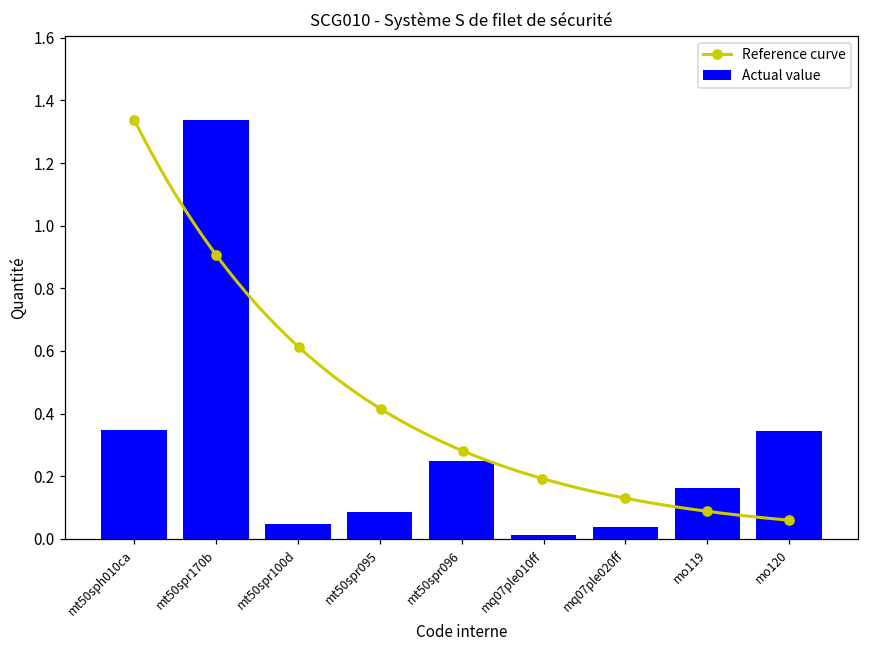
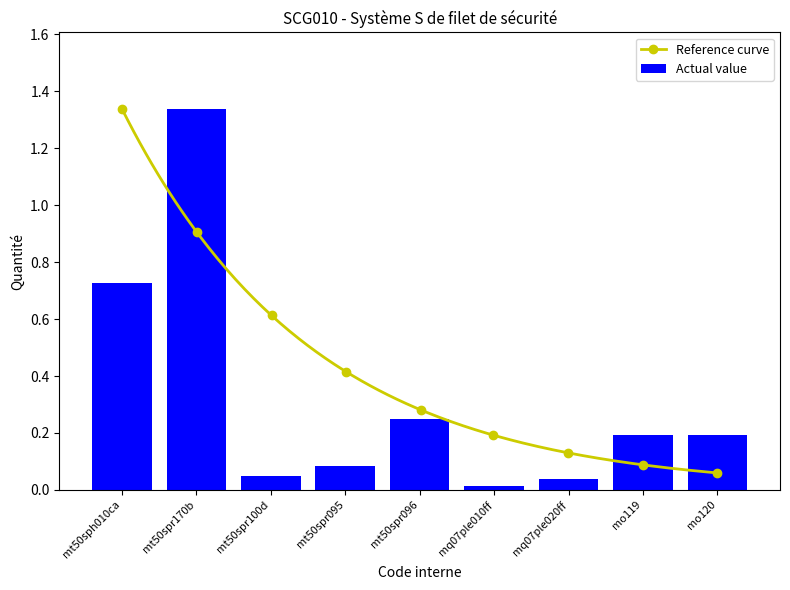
Actual value, mt50sph010ca: 0.35 -> 0.73
Actual value, mo119: 0.16 -> 0.19
Actual value, mo120: 0.35 -> 0.19
